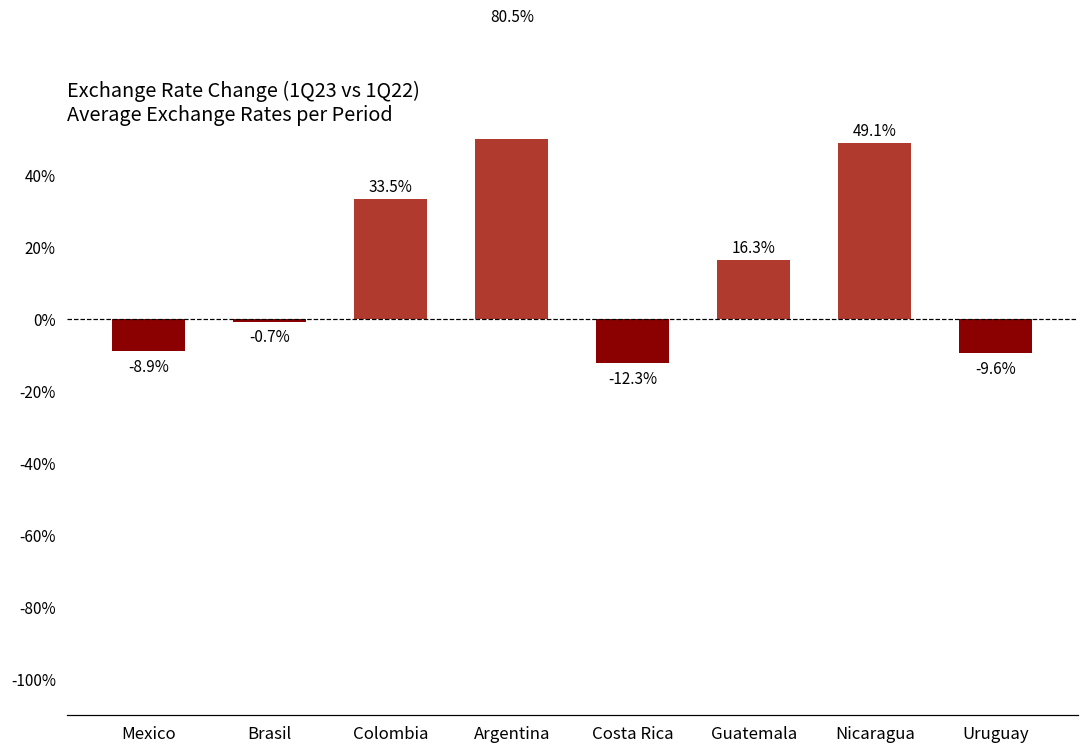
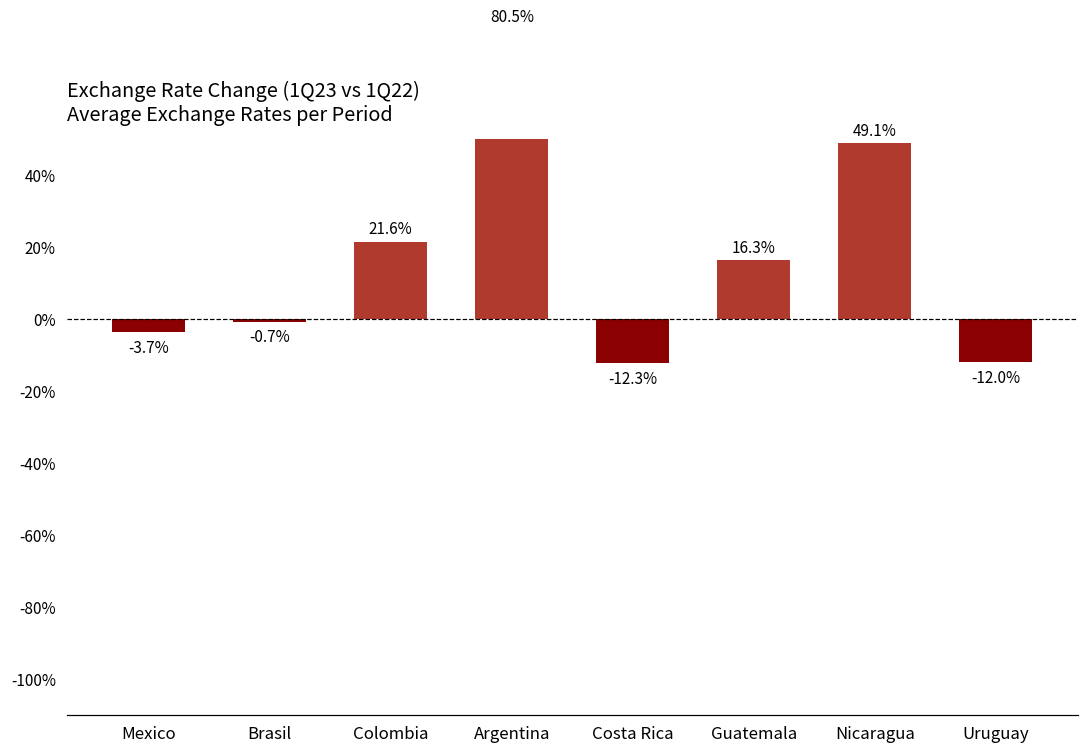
Mexico: -8.9% -> -3.7%
Colombia: 33.5% -> 21.6%
Uruguay: -9.6% -> -12.0%
